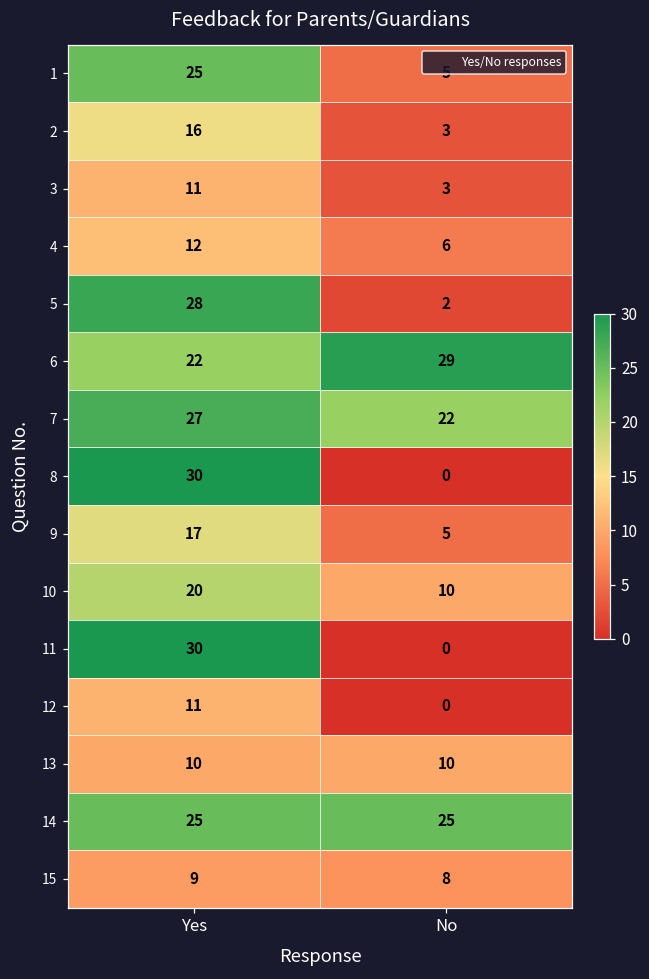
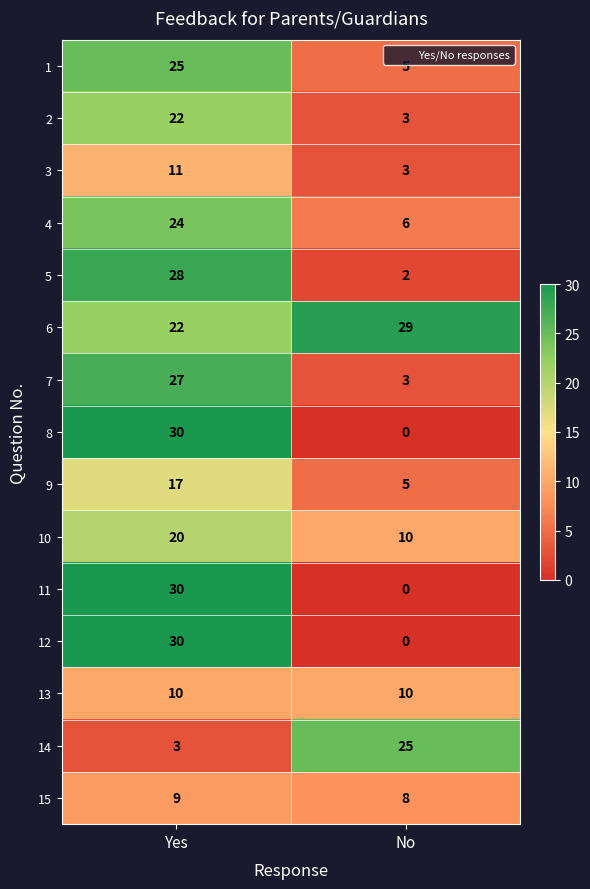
2, Yes: 16 -> 22
4, Yes: 12 -> 24
7, No: 22 -> 3
12, Yes: 11 -> 30
14, Yes: 25 -> 3
